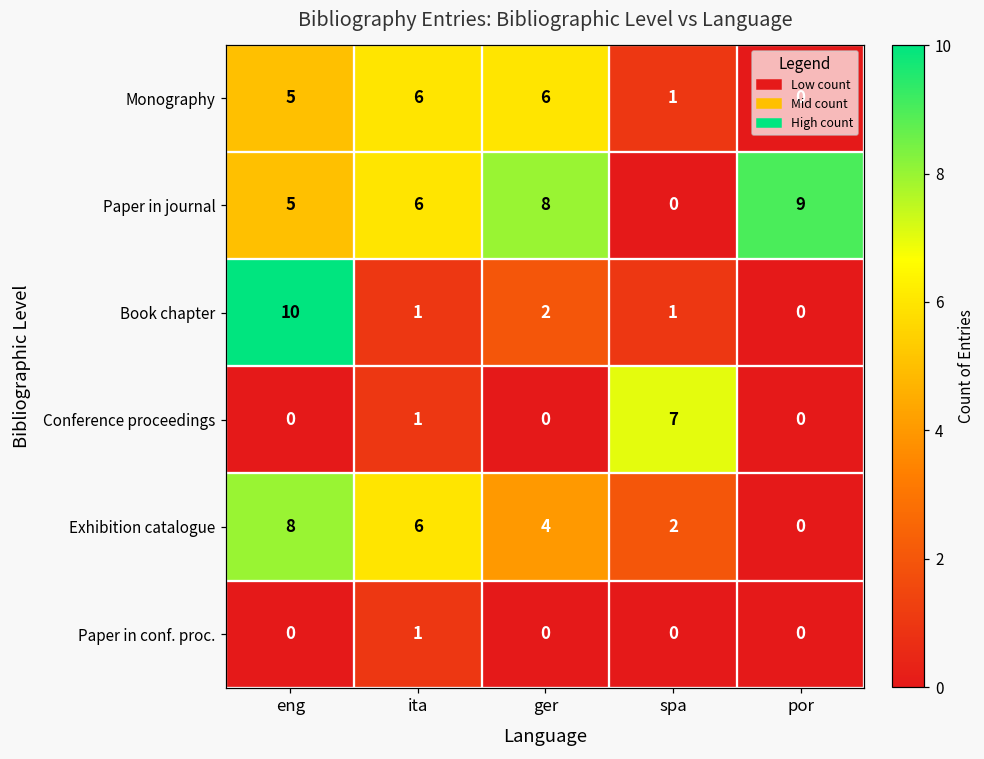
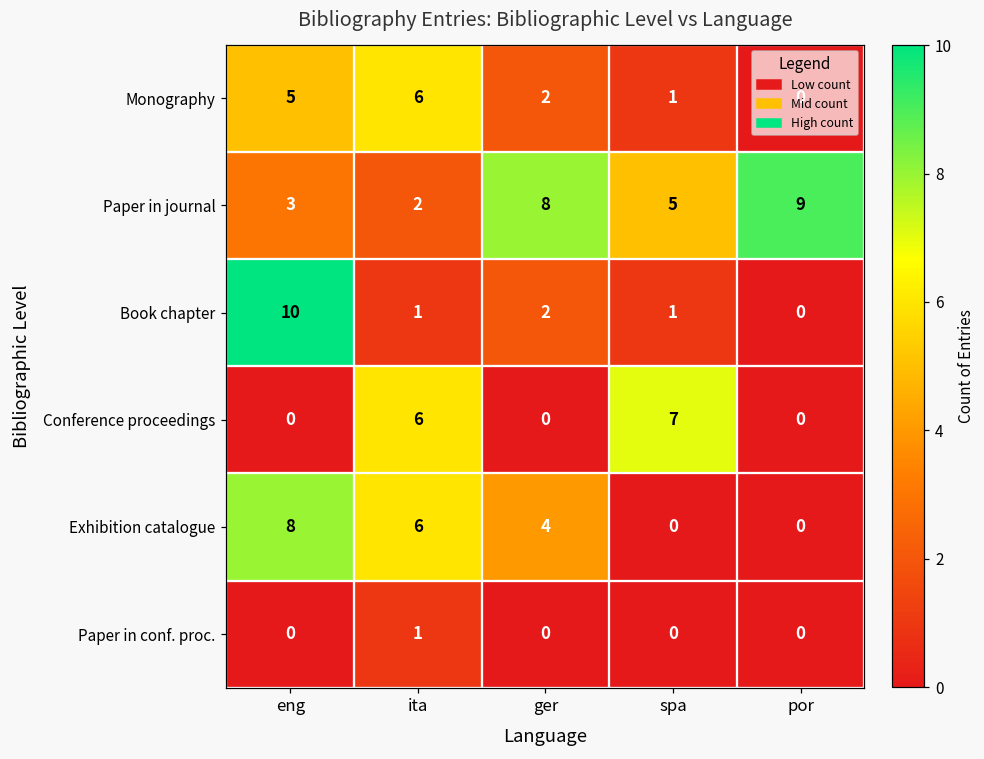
Monography, ger: 6 -> 2
Paper in journal, eng: 5 -> 3
Paper in journal, ita: 6 -> 2
Paper in journal, spa: 0 -> 5
Conference proceedings, ita: 1 -> 6
Exhibition catalogue, spa: 2 -> 0
